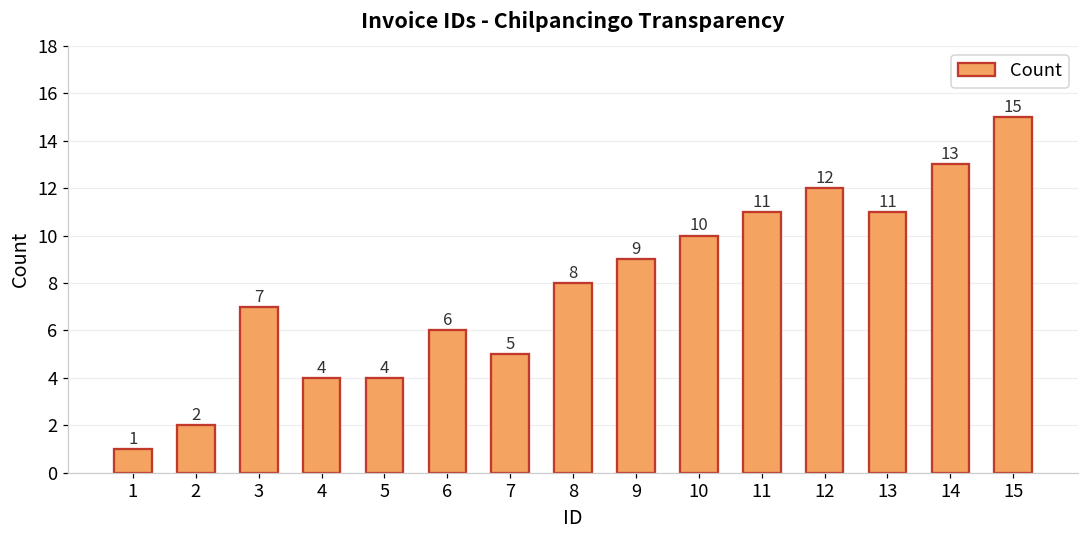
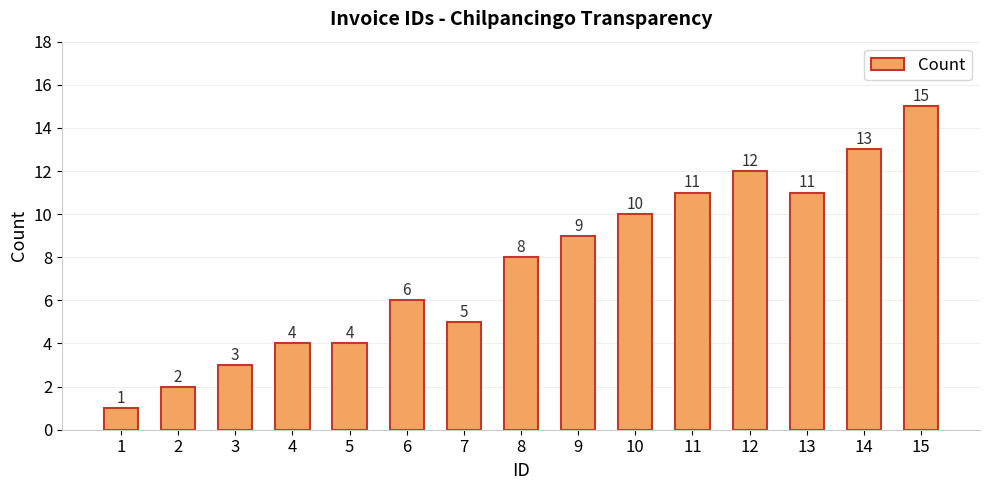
3: 7 -> 3
